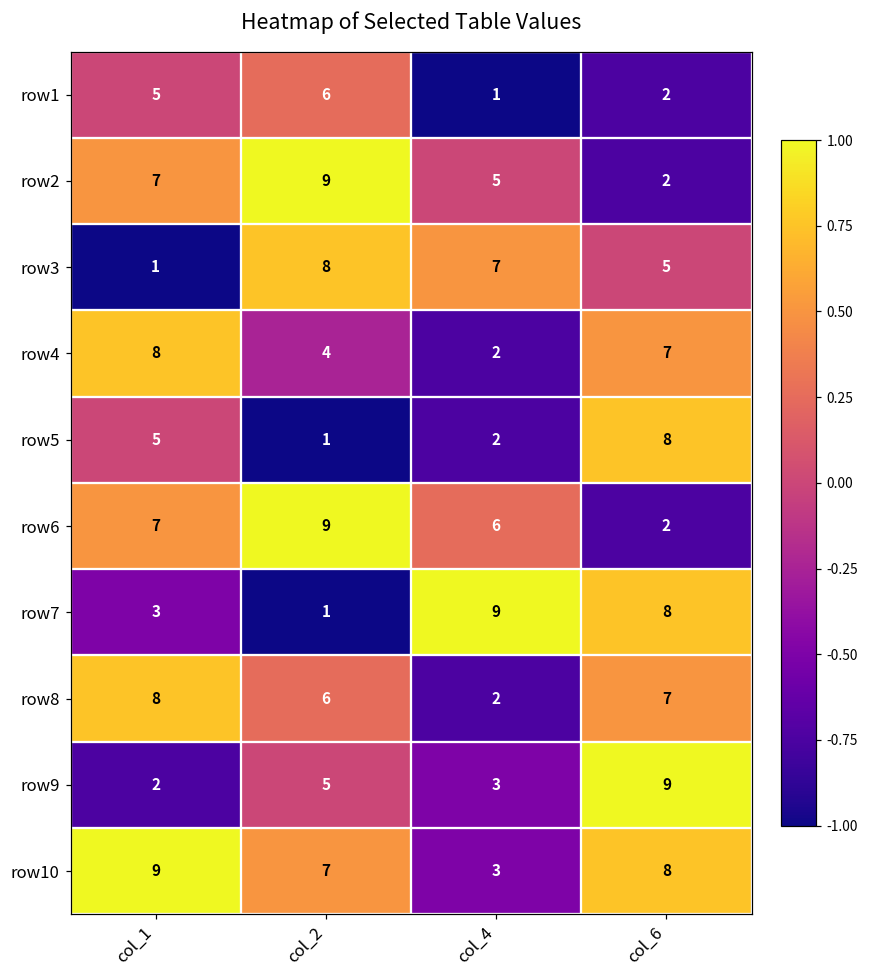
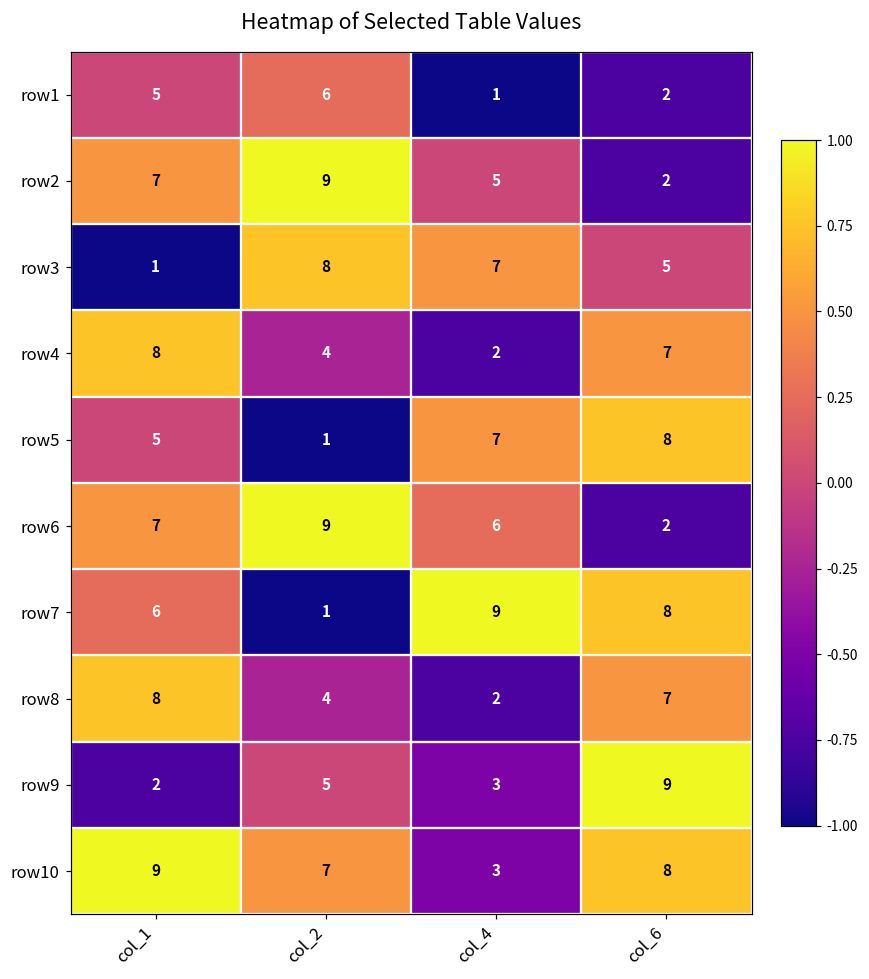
row5, col_4: 2 -> 7
row7, col_1: 3 -> 6
row8, col_2: 6 -> 4
